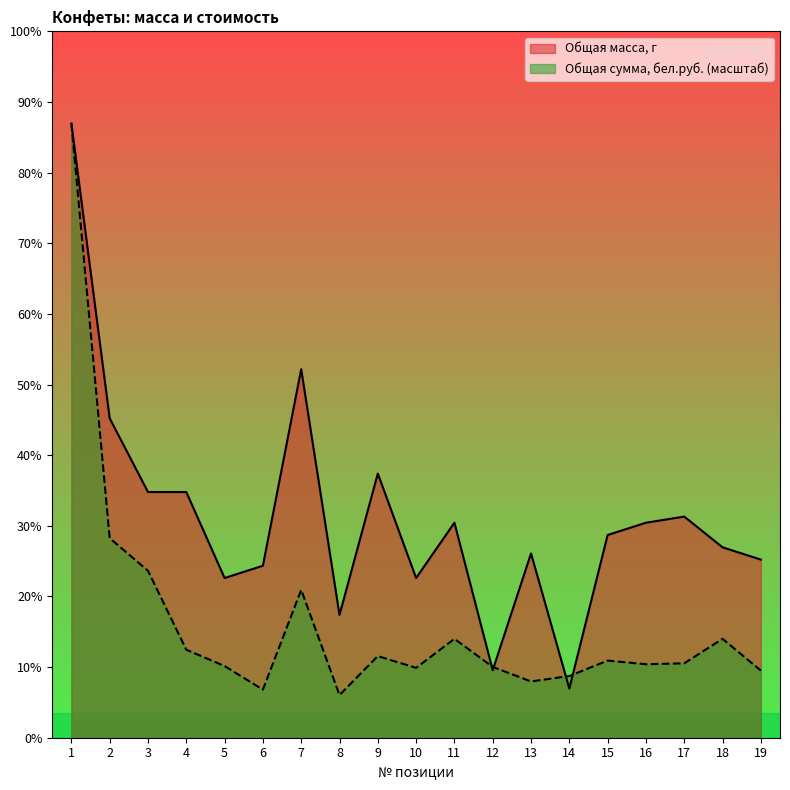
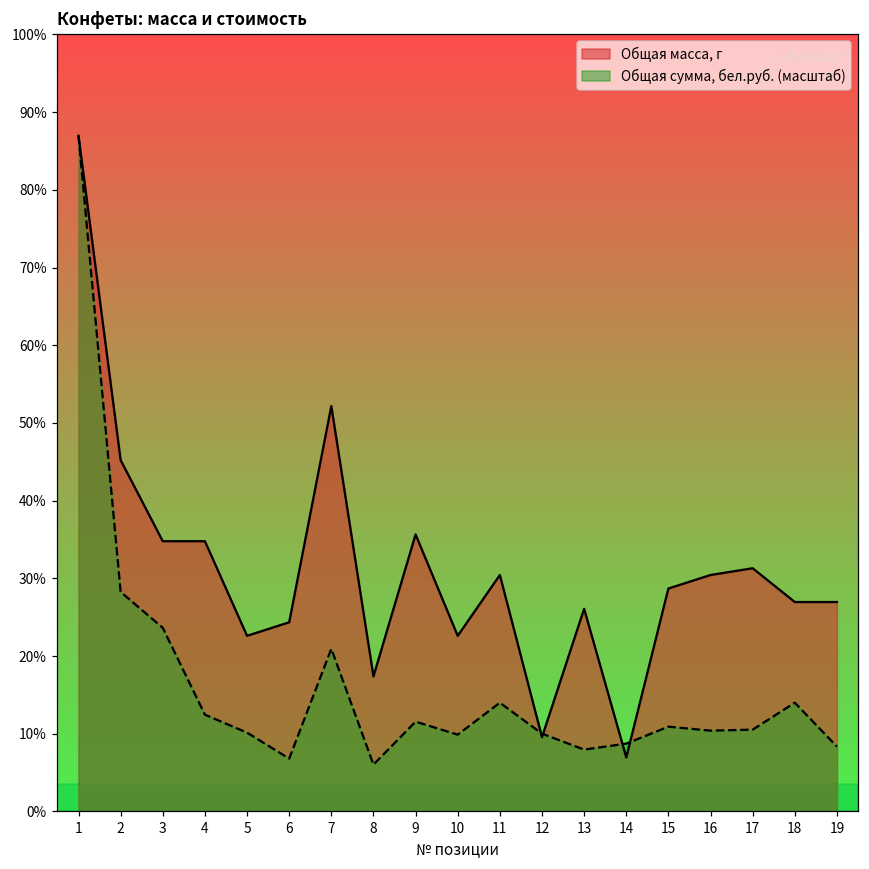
Общая масса, г, 9: 37% -> 36%
Общая масса, г, 19: 25% -> 27%
Общая сумма, бел.руб. (масштаб), 19: 10% -> 8%
